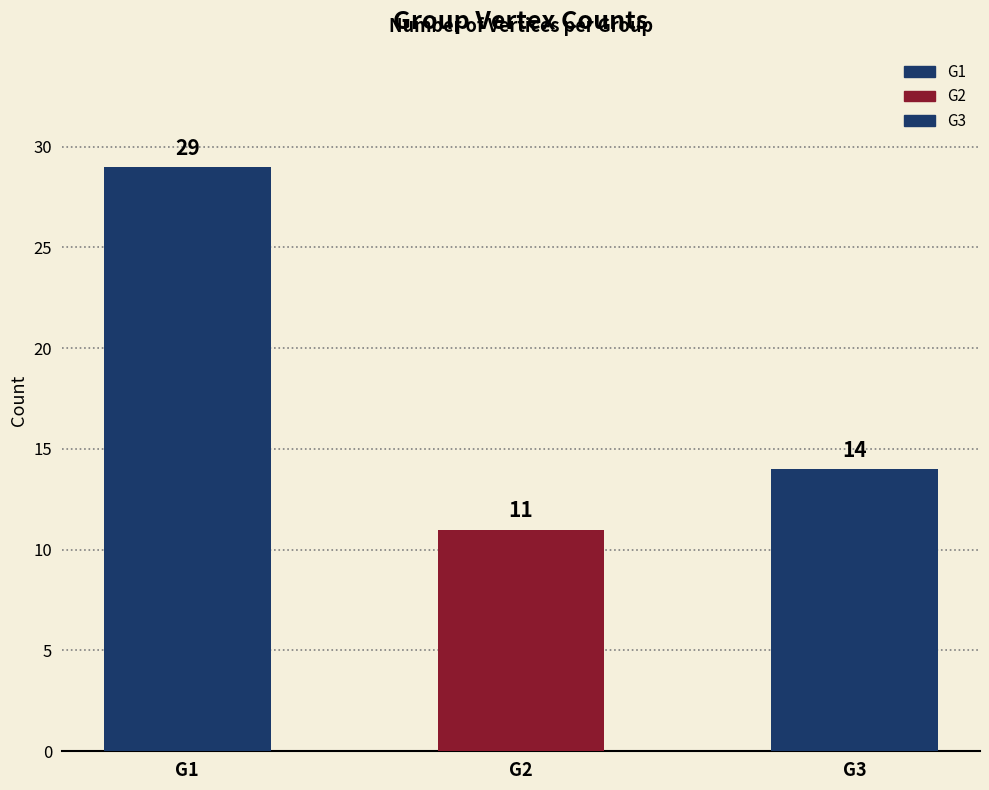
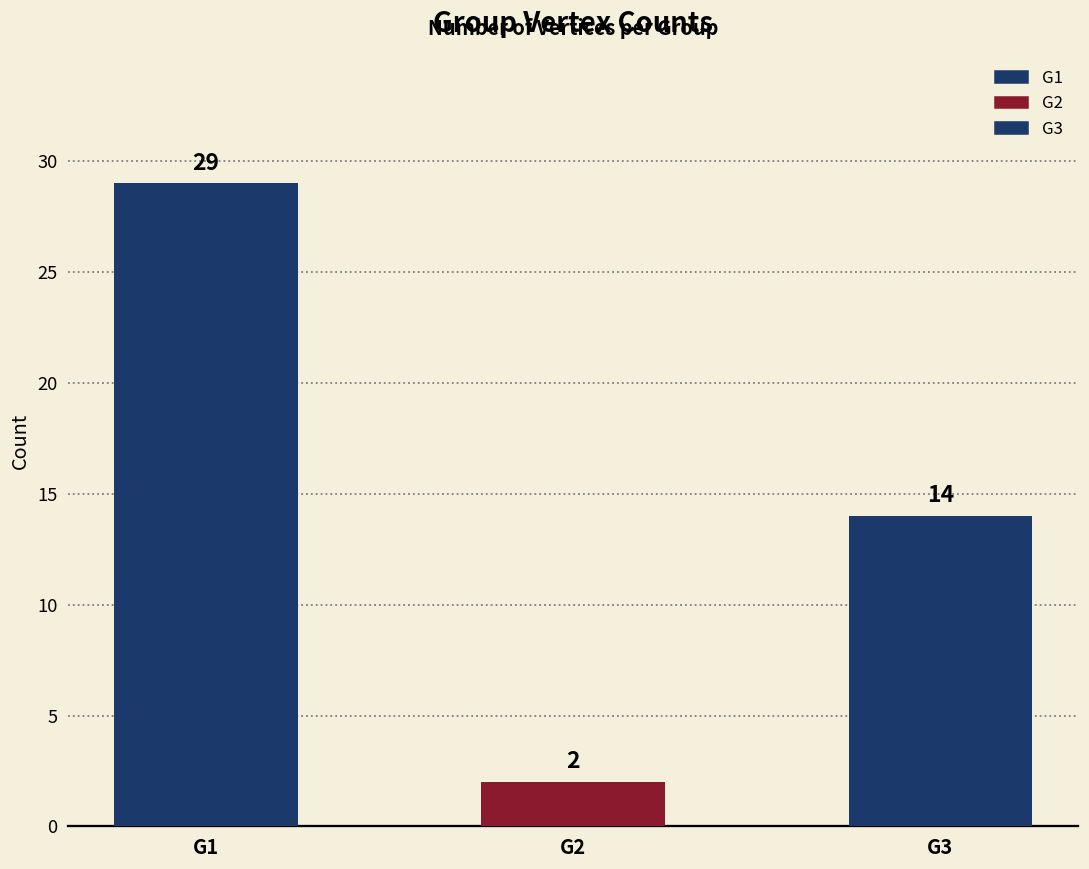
G2: 11 -> 2
